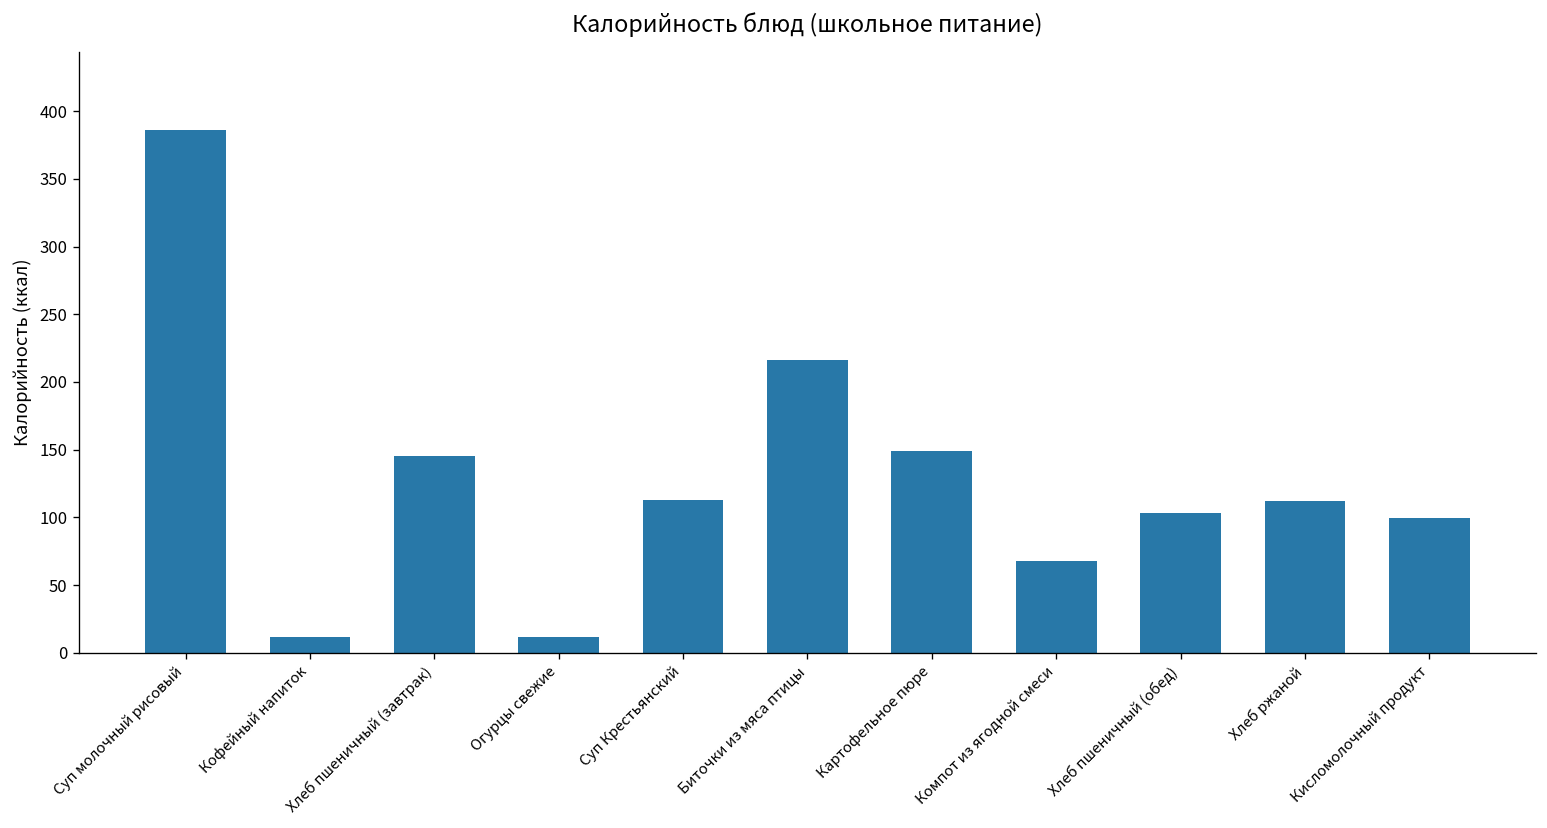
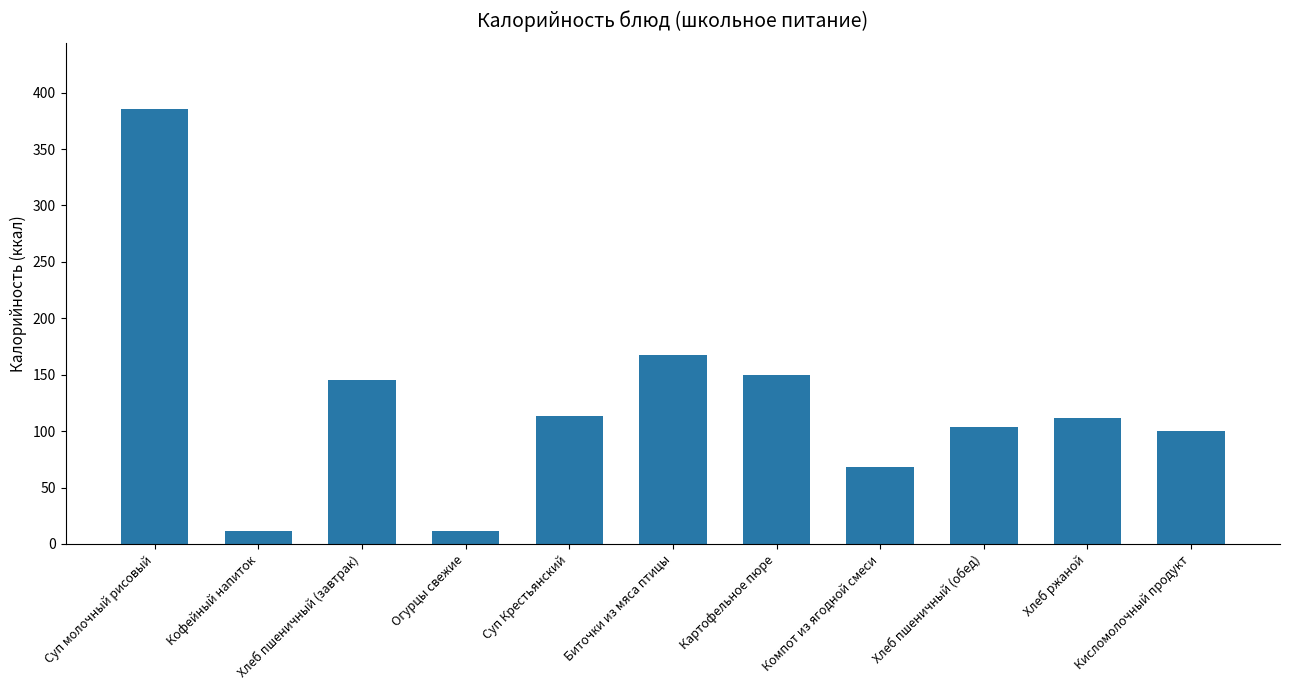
Биточки из мяса птицы: 216 -> 167
